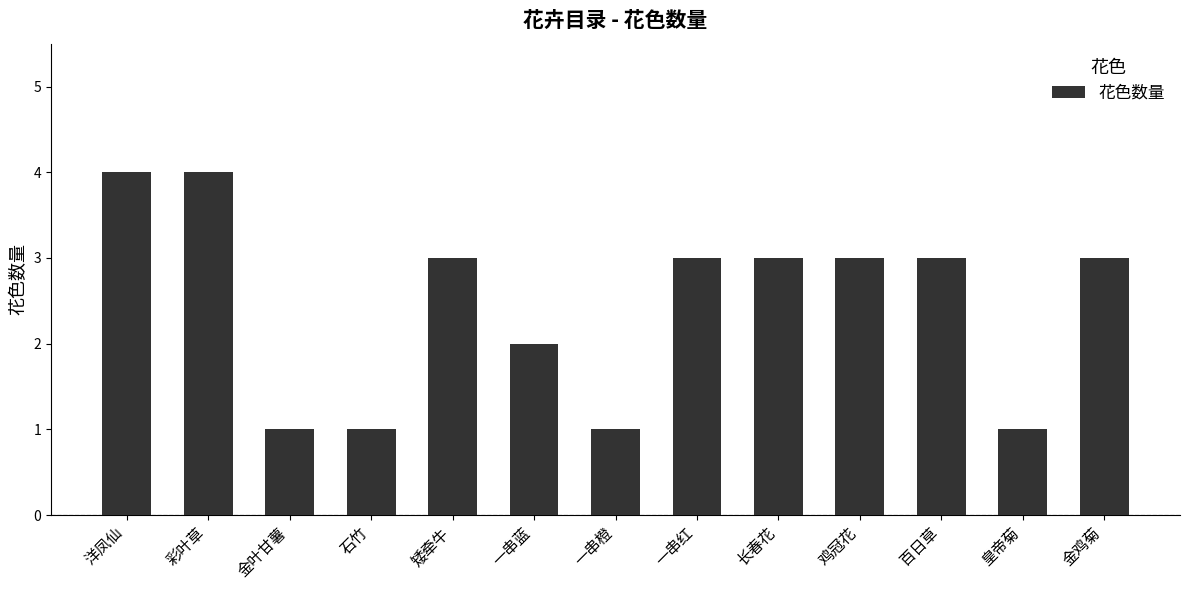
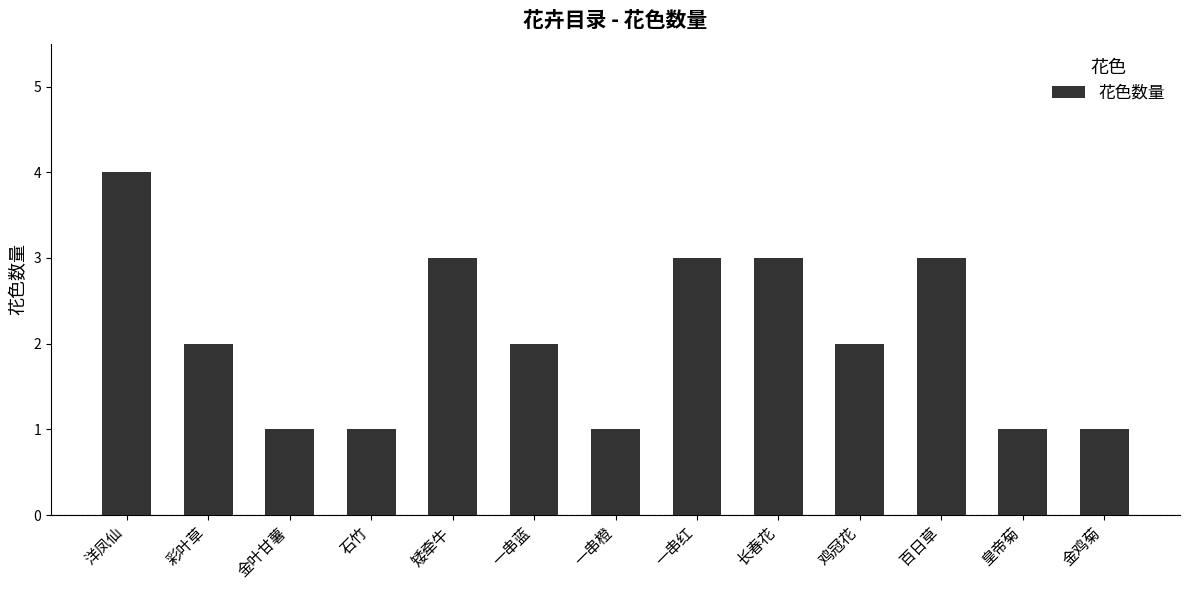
彩叶草: 4 -> 2
鸡冠花: 3 -> 2
金鸡菊: 3 -> 1
